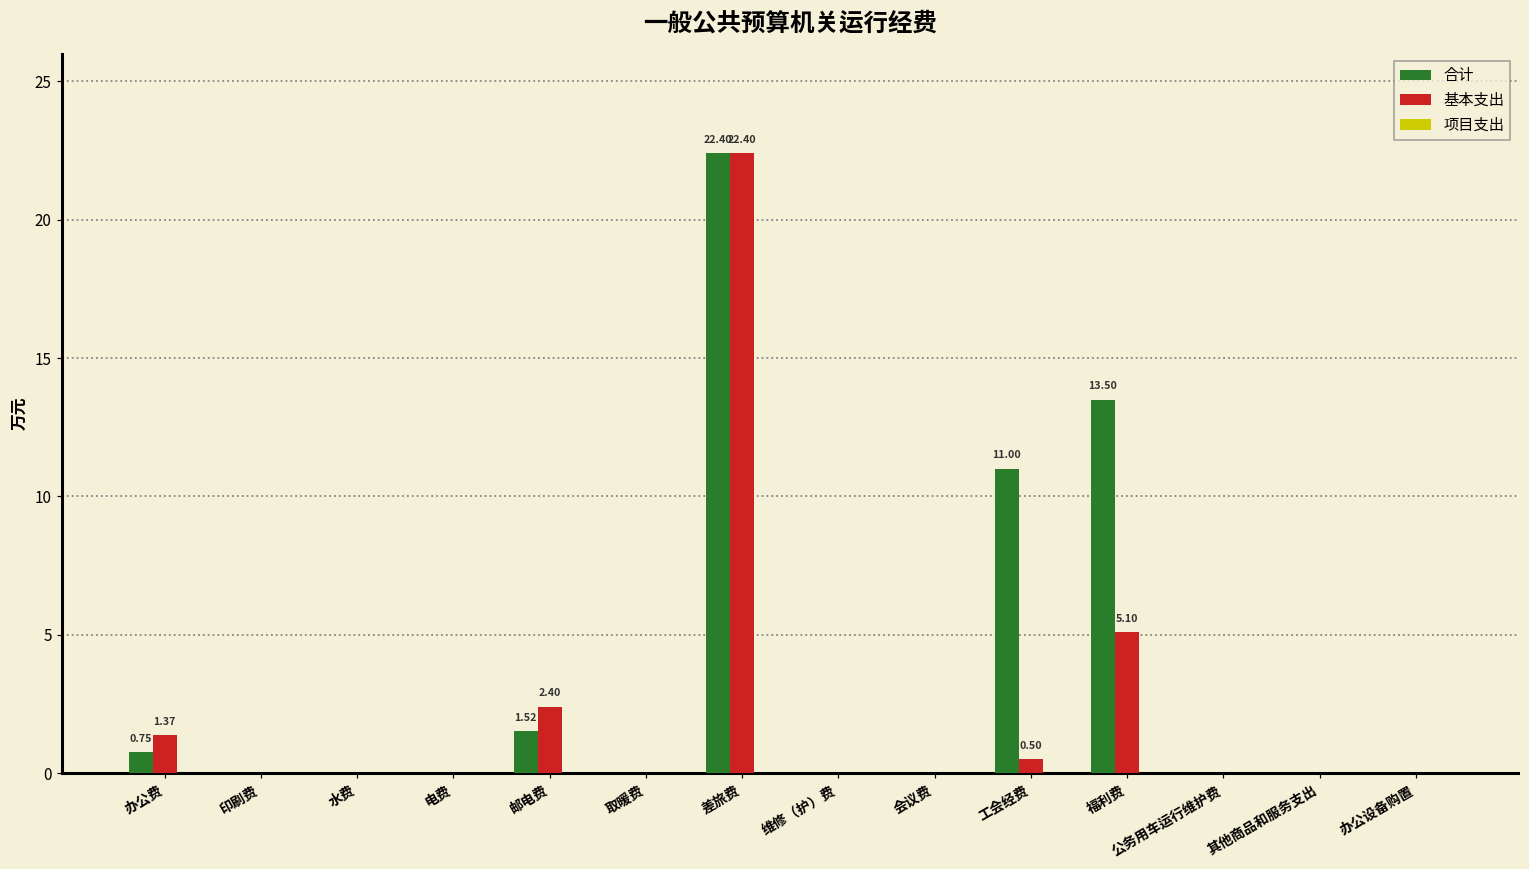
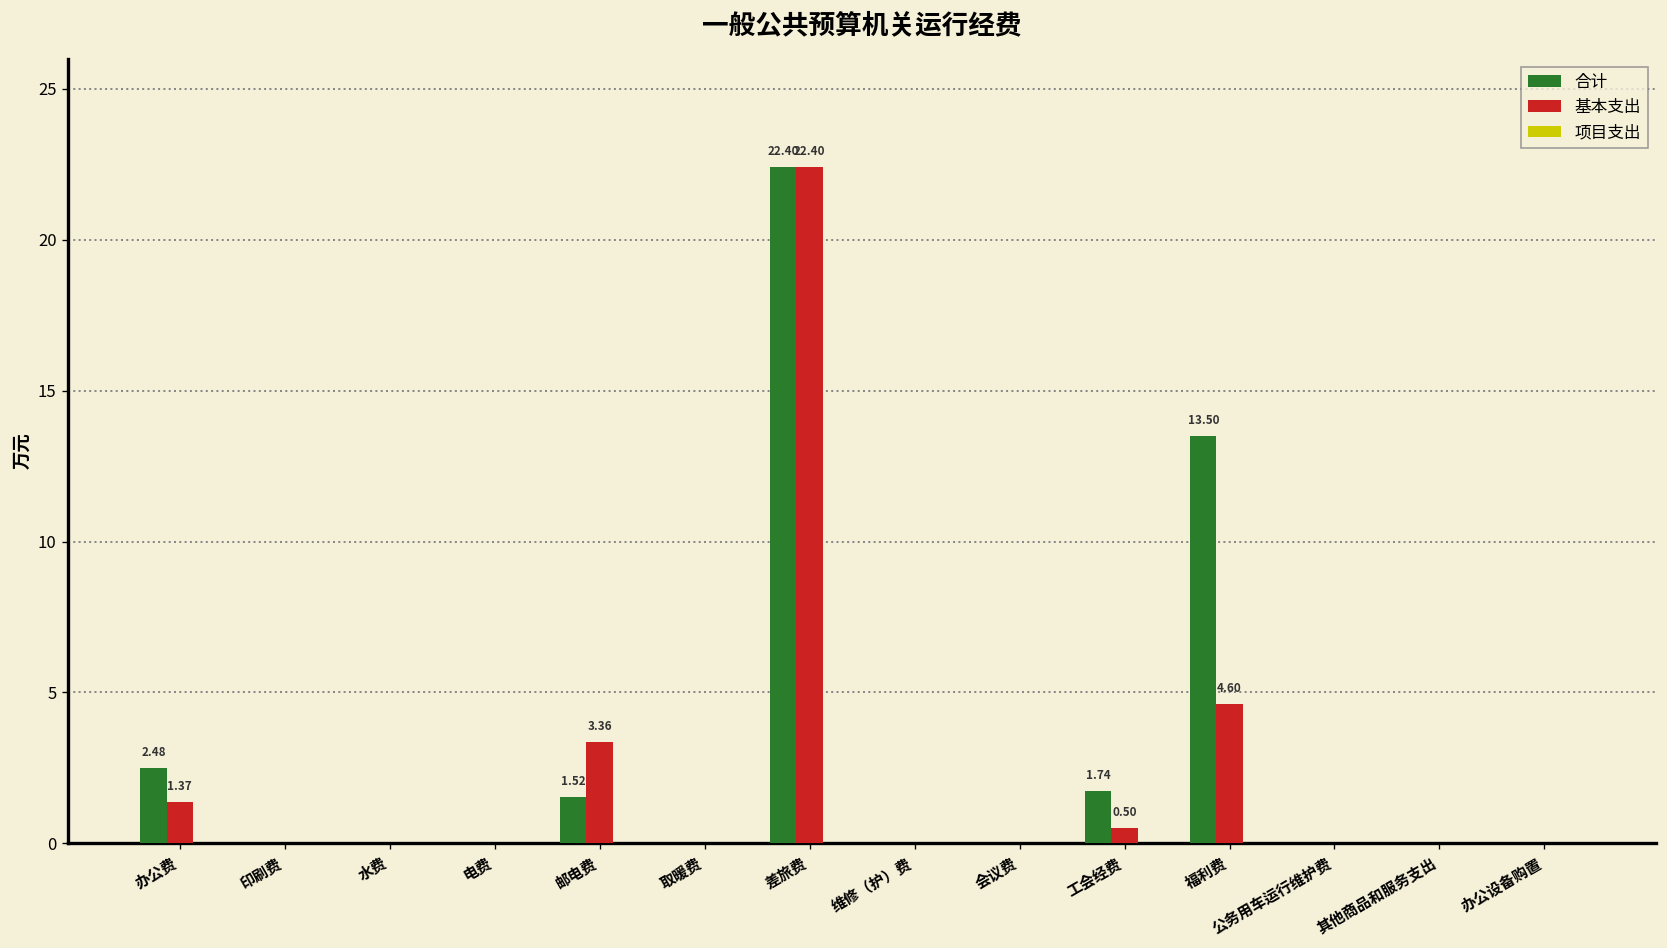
合计, 办公费: 0.75 -> 2.48
基本支出, 邮电费: 2.40 -> 3.36
合计, 工会经费: 11.00 -> 1.74
基本支出, 福利费: 5.10 -> 4.60
